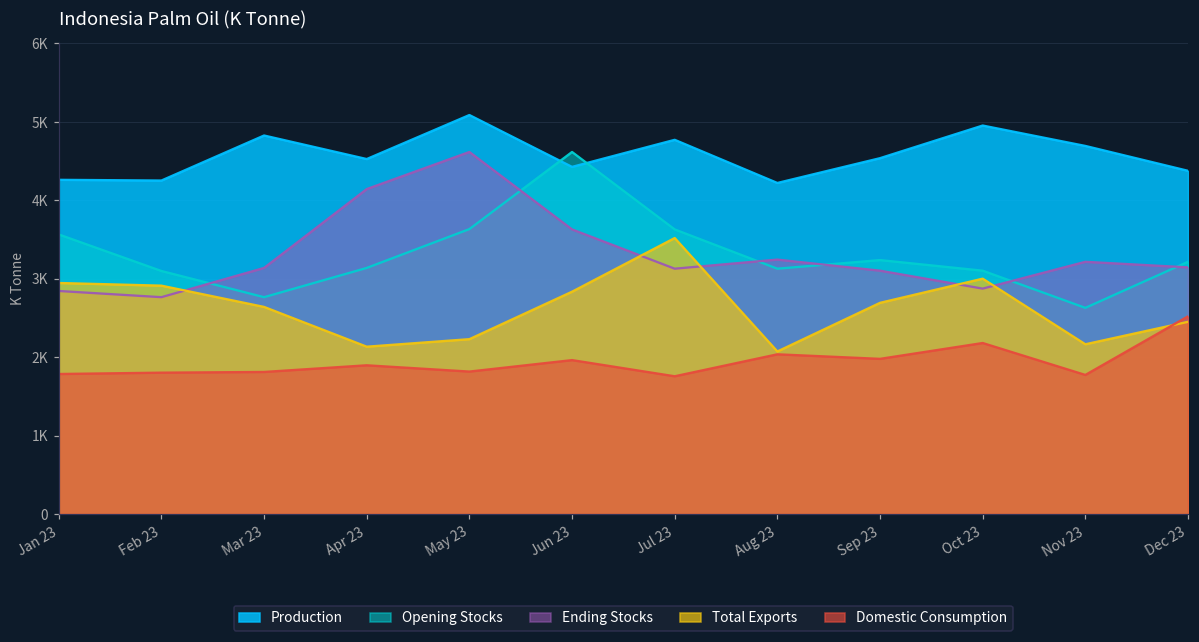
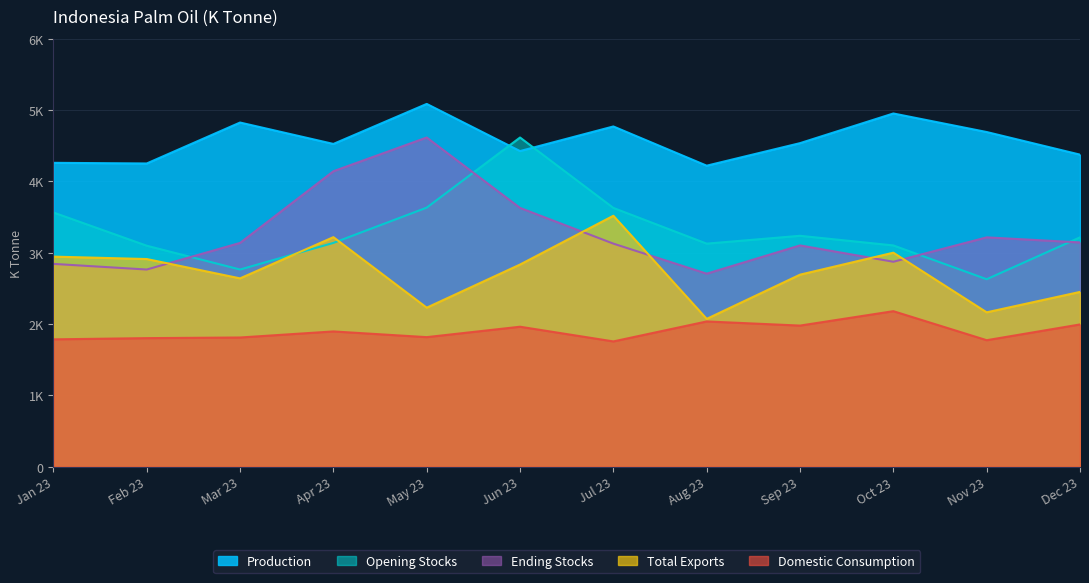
Total Exports, Apr 23: 2100 -> 3200
Ending Stocks, Aug 23: 3200 -> 2700
Domestic Consumption, Dec 23: 2500 -> 2000
